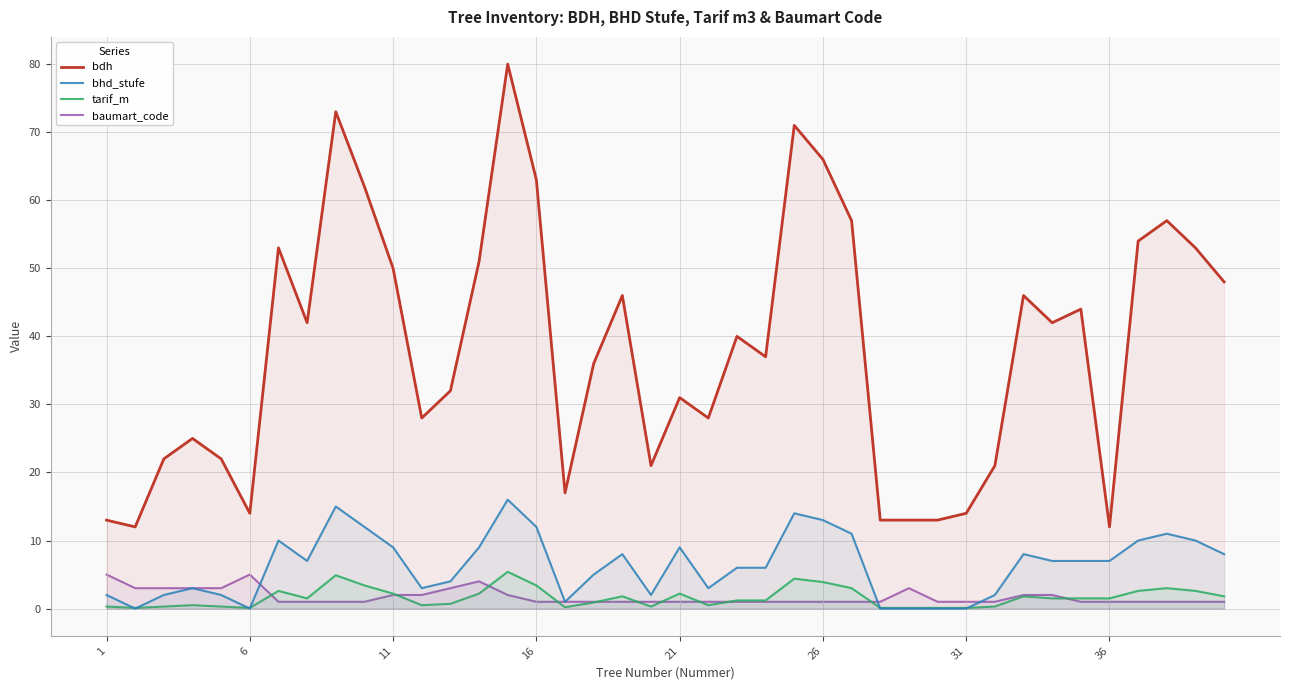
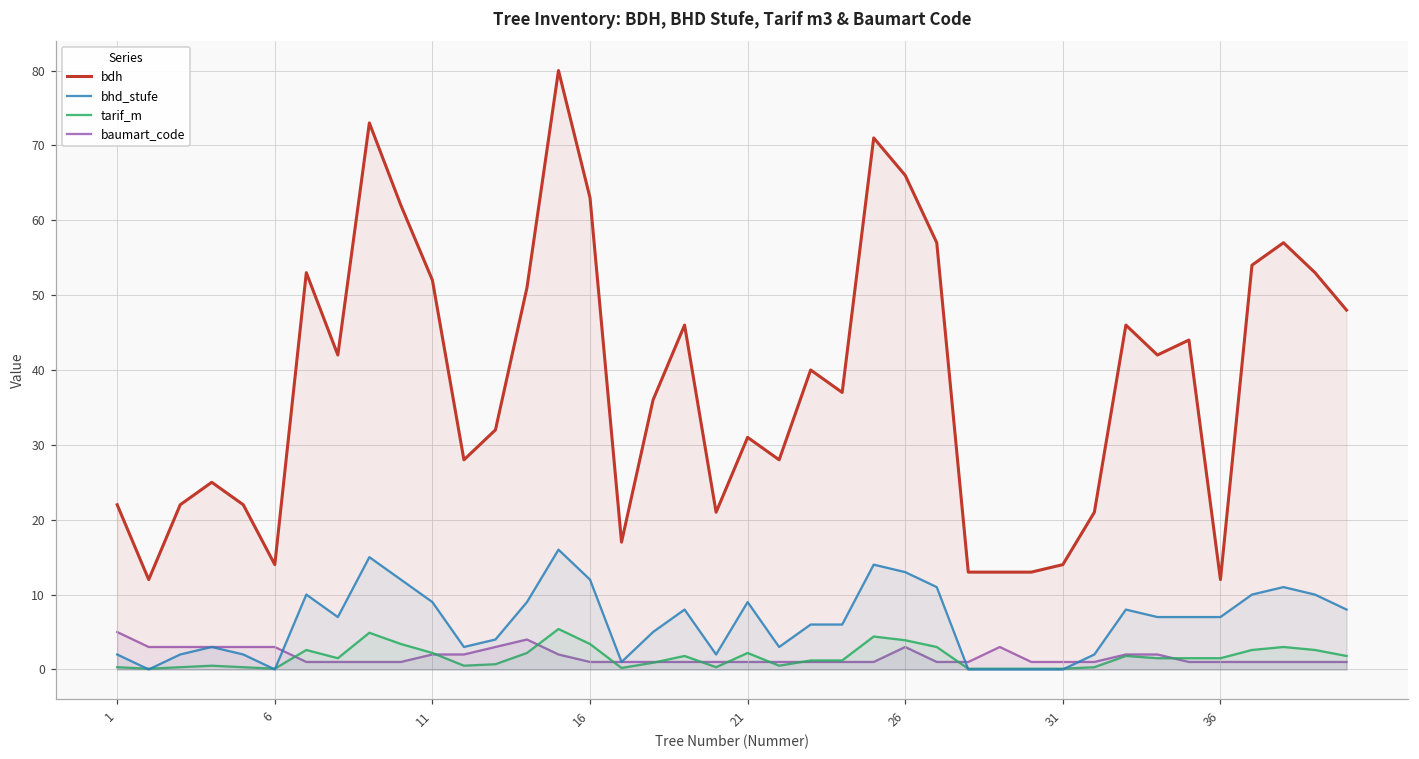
bdh, 1: 13 -> 22
baumart_code, 6: 5 -> 3
bdh, 11: 50 -> 52
baumart_code, 26: 1 -> 3
